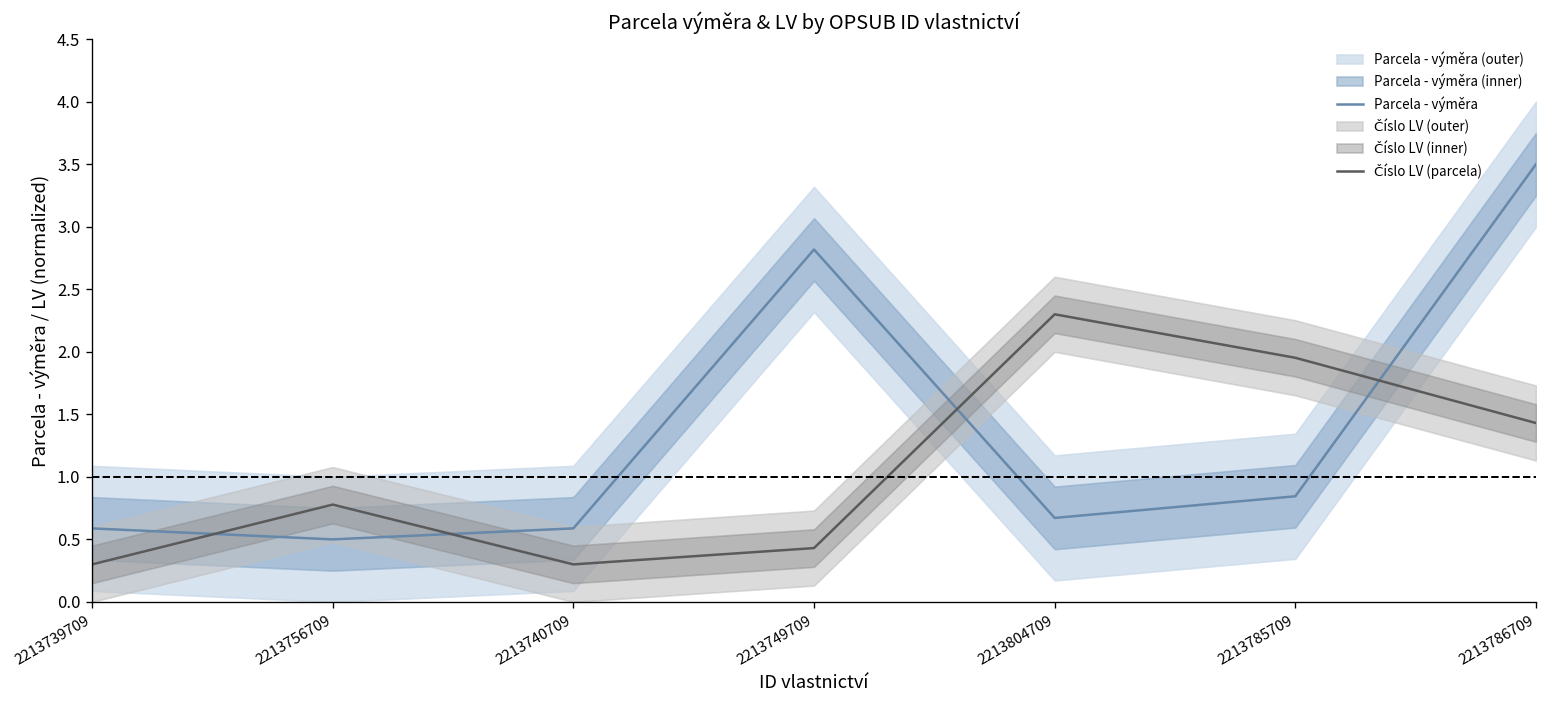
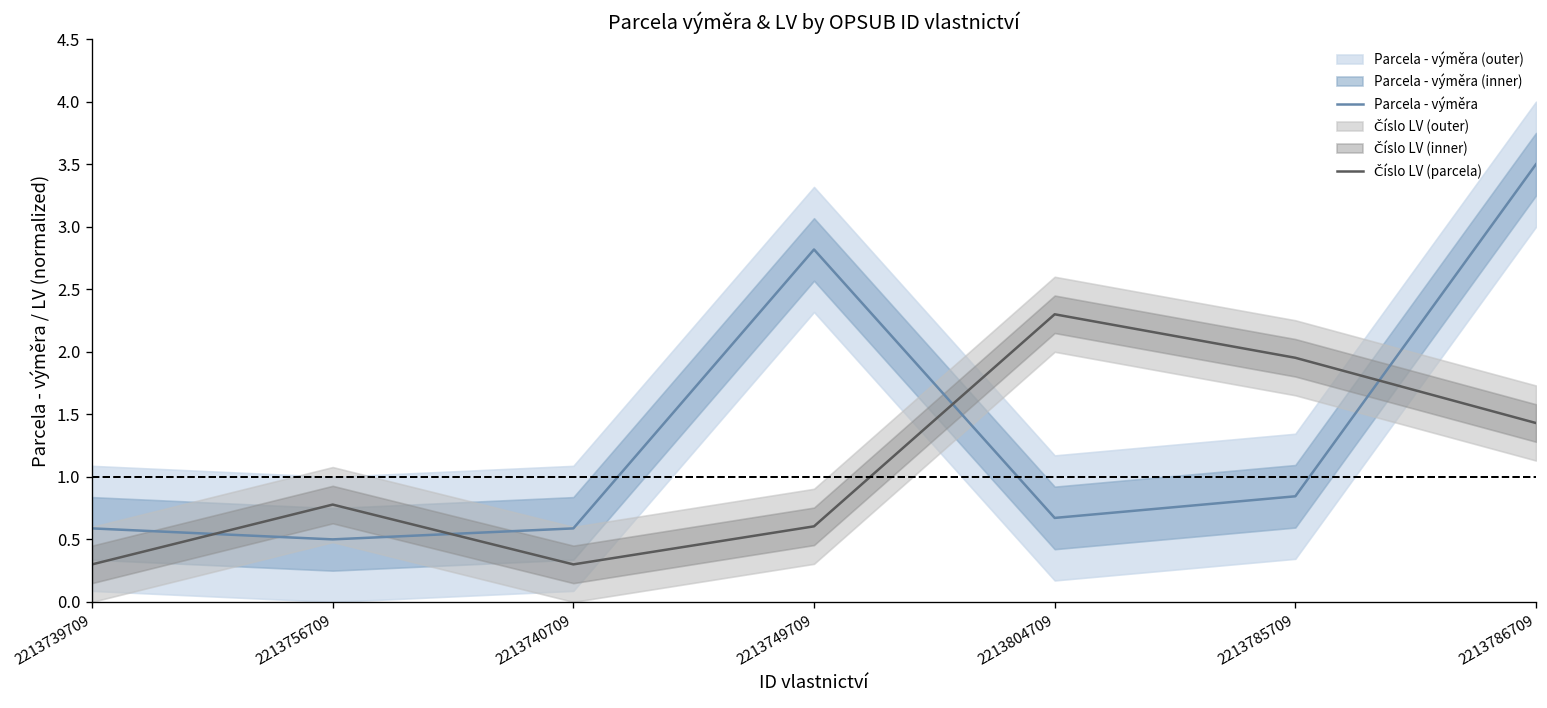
Číslo LV (parcela), 2213749709: 0.43 -> 0.60
